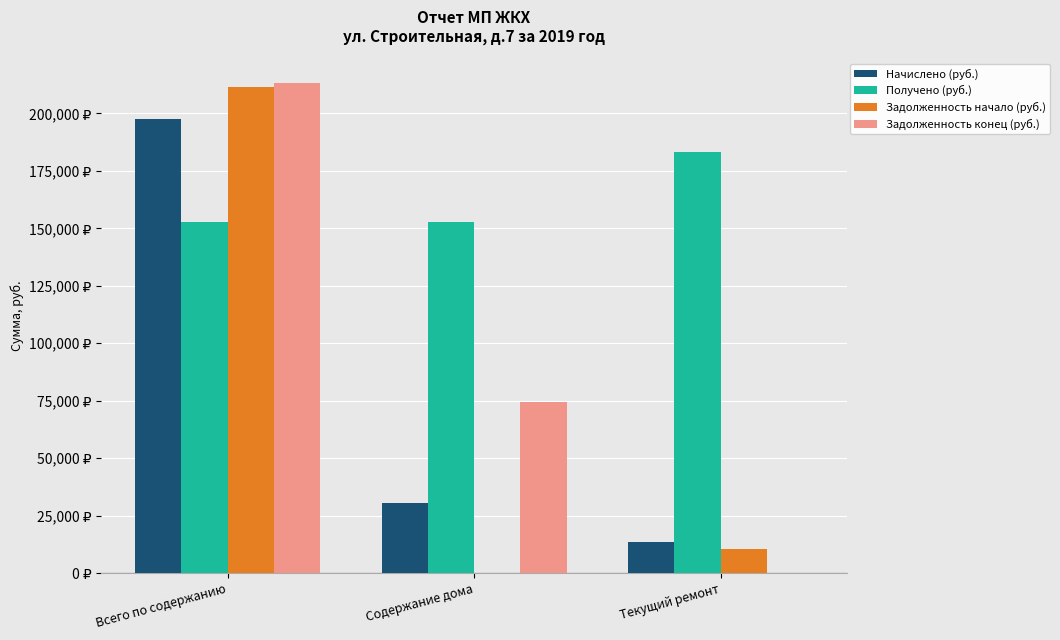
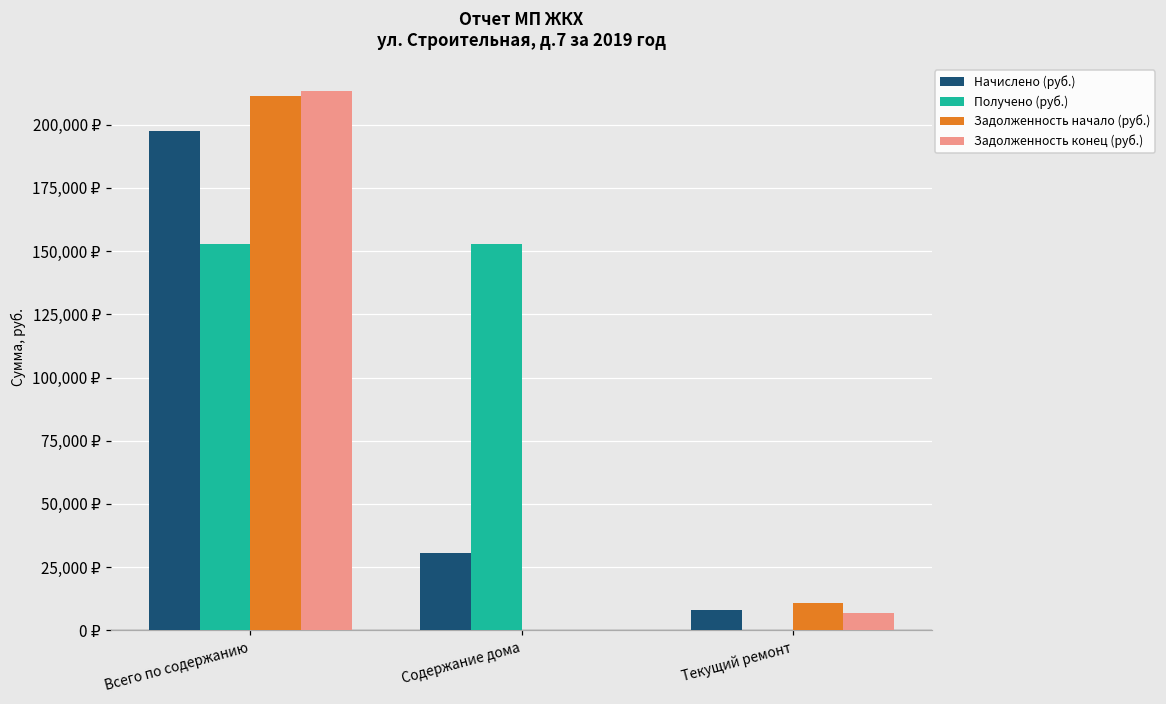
Задолженность конец (руб.), Содержание дома: 75,000 ₽ -> 0 ₽
Начислено (руб.), Текущий ремонт: 14,000 ₽ -> 8,000 ₽
Получено (руб.), Текущий ремонт: 183,000 ₽ -> 0 ₽
Задолженность конец (руб.), Текущий ремонт: 0 ₽ -> 7,000 ₽
